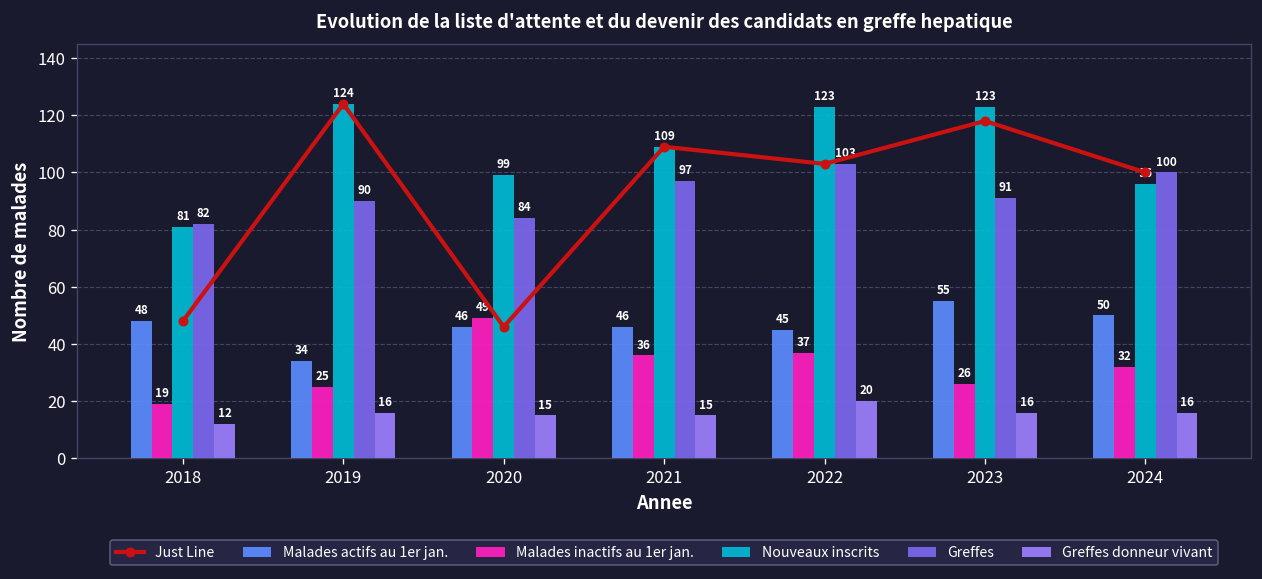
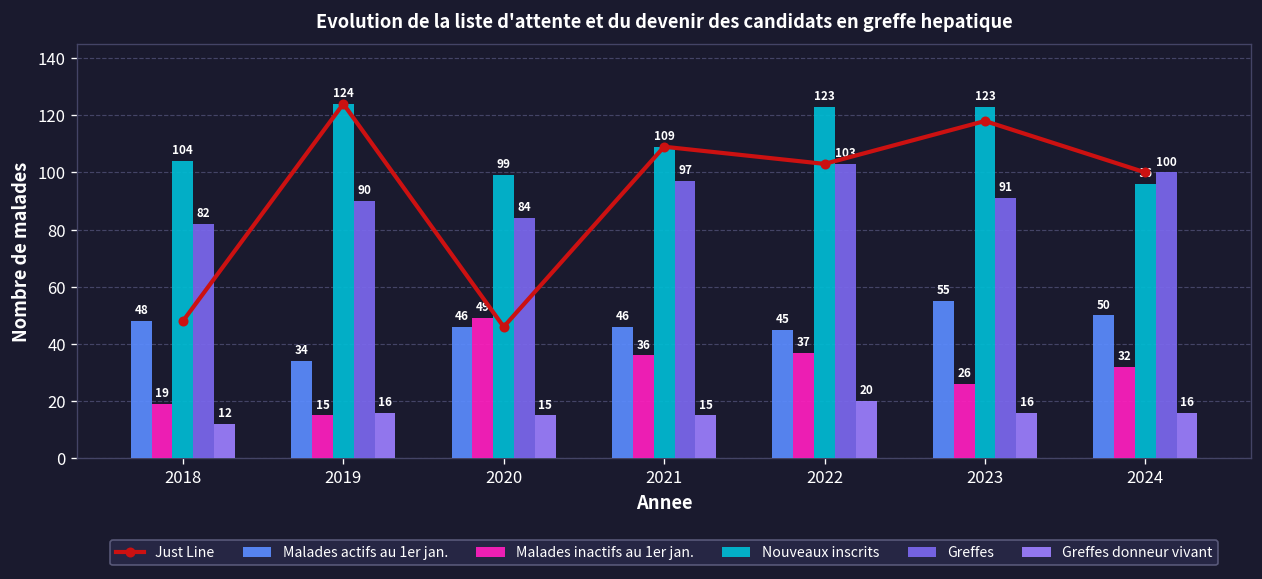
Nouveaux inscrits, 2018: 81 -> 104
Malades inactifs au 1er jan., 2019: 25 -> 15
